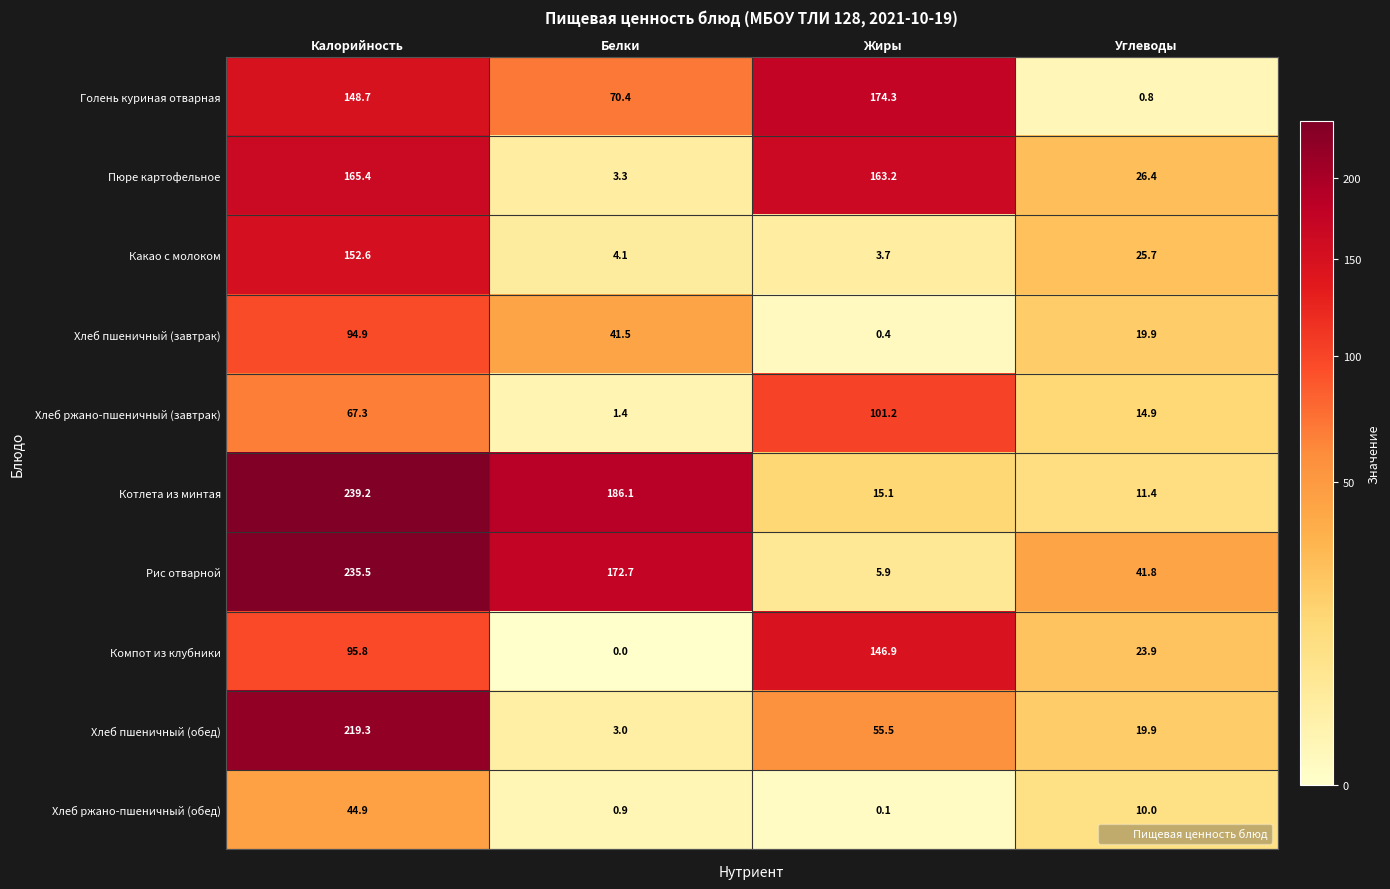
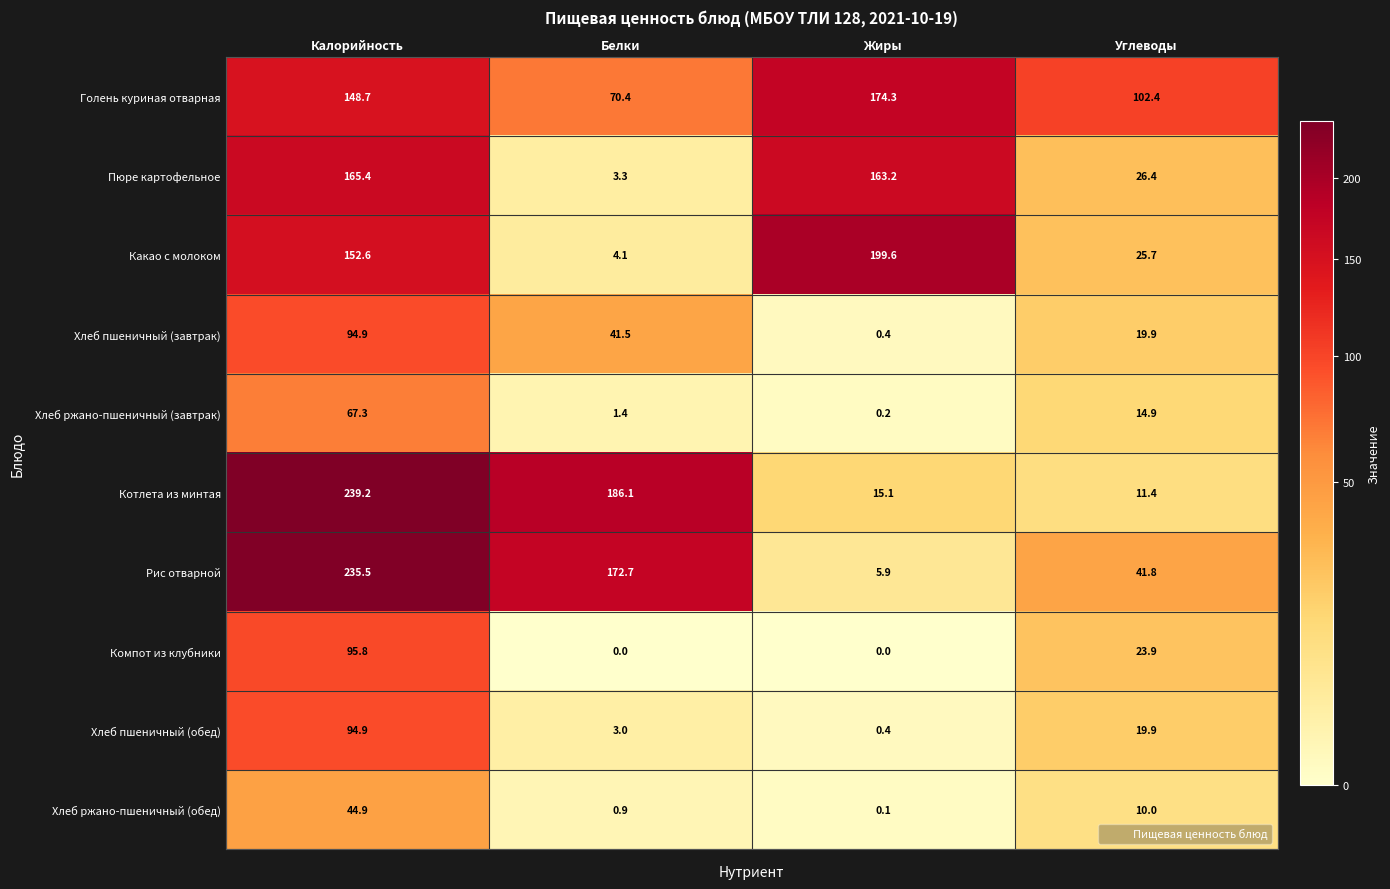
Голень куриная отварная, Углеводы: 0.8 -> 102.4
Какао с молоком, Жиры: 3.7 -> 199.6
Хлеб ржано-пшеничный (завтрак), Жиры: 101.2 -> 0.2
Компот из клубники, Жиры: 146.9 -> 0.0
Хлеб пшеничный (обед), Калорийность: 219.3 -> 94.9
Хлеб пшеничный (обед), Жиры: 55.5 -> 0.4
